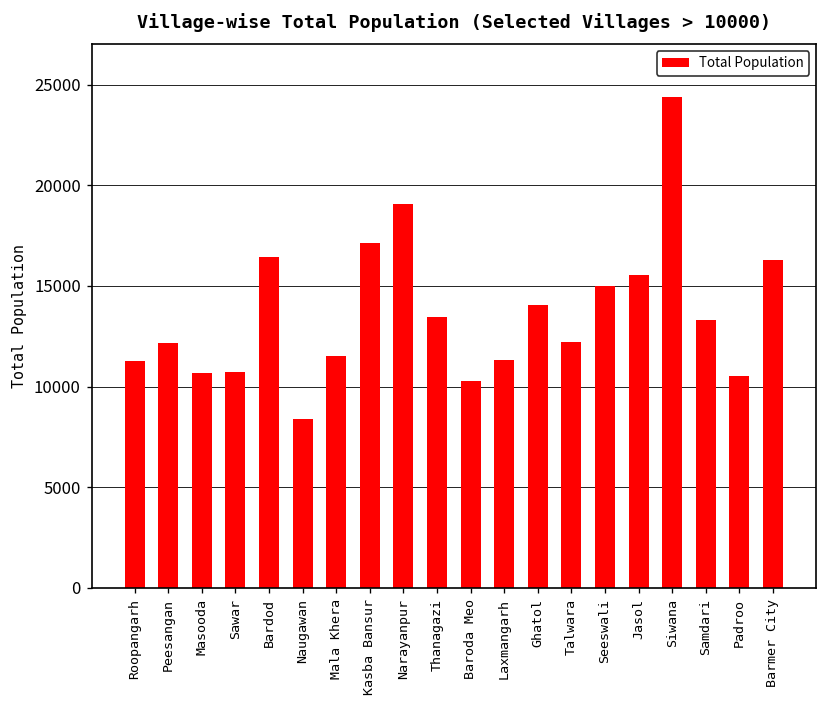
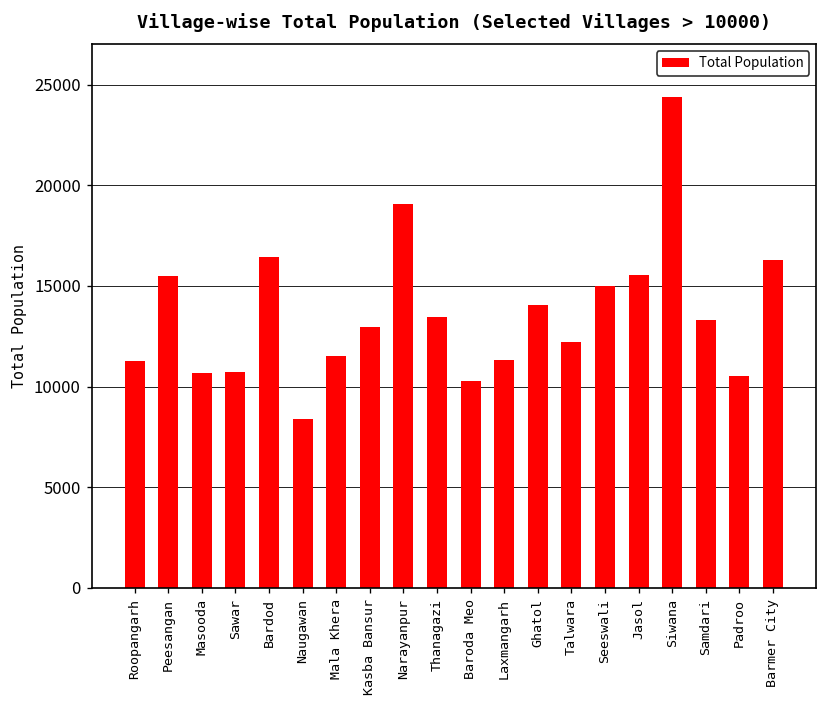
Peesangan: 12200 -> 15500
Kasba Bansur: 17100 -> 13000
